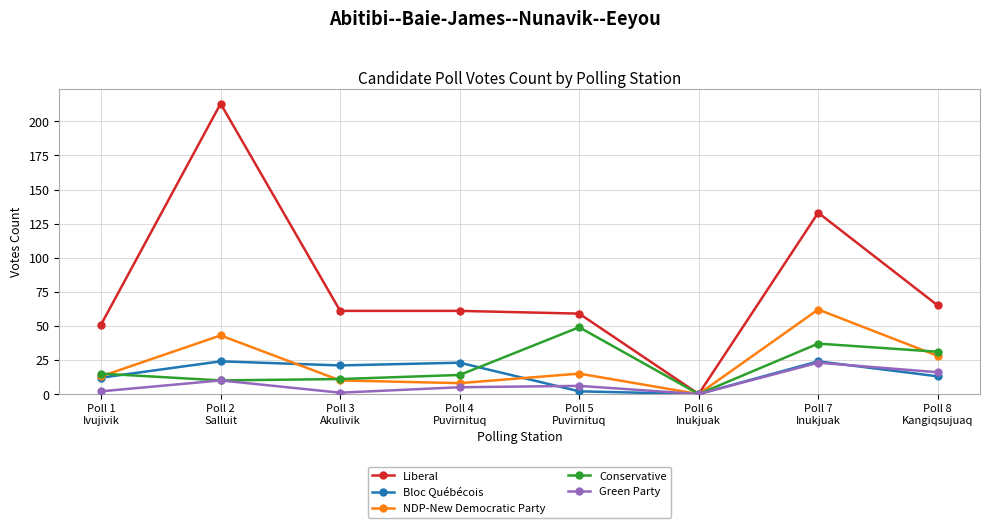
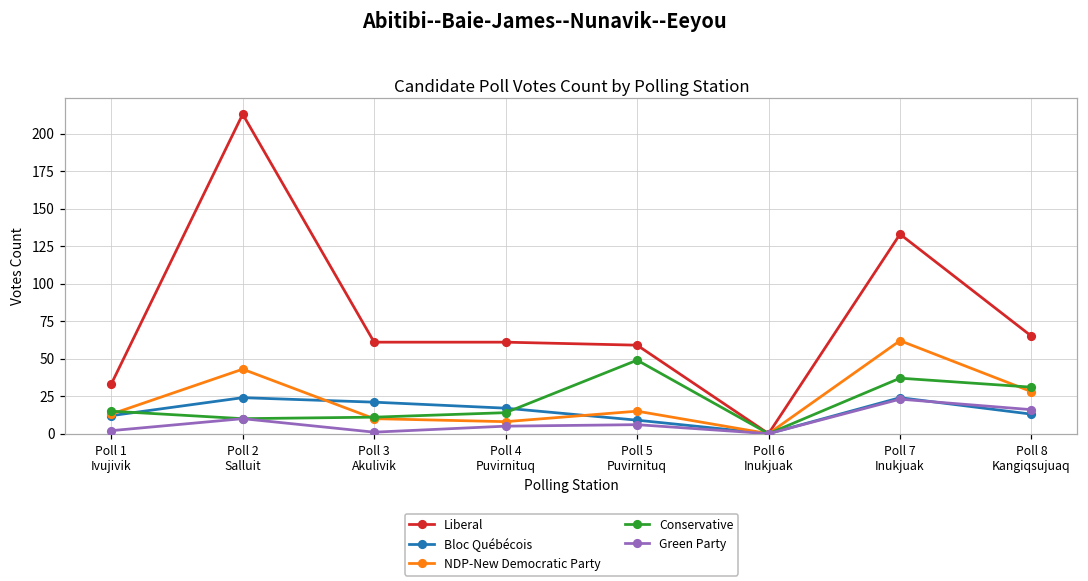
Liberal, Poll 1 Ivujivik: 51 -> 33
Bloc Québécois, Poll 4 Puvirnituq: 23 -> 17
Bloc Québécois, Poll 5 Puvirnituq: 2 -> 9
